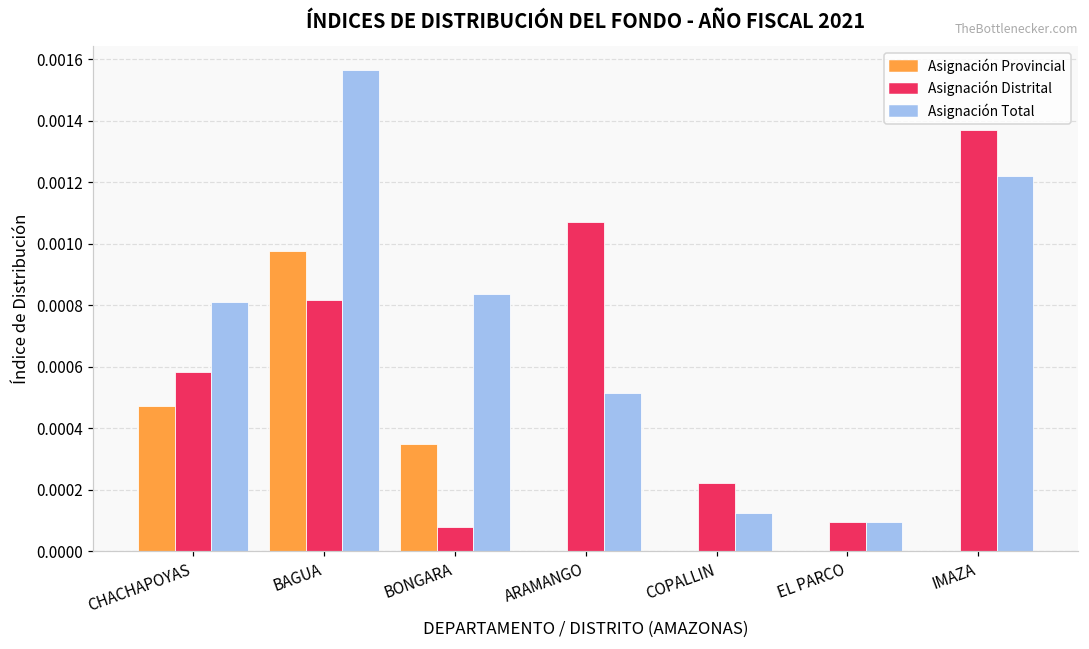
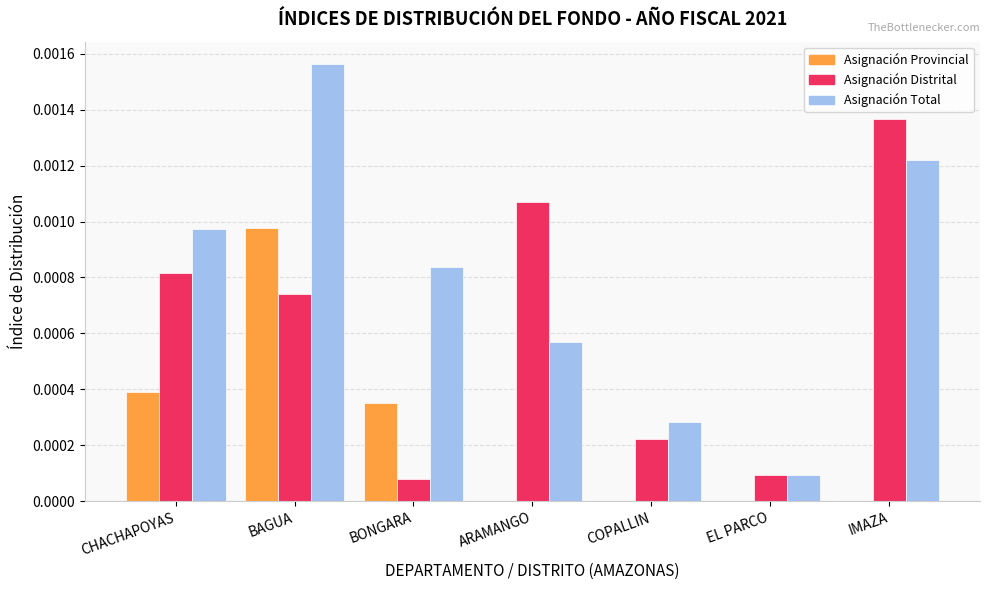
Asignación Provincial, CHACHAPOYAS: 0.00047 -> 0.00039
Asignación Distrital, CHACHAPOYAS: 0.00058 -> 0.00082
Asignación Total, CHACHAPOYAS: 0.00081 -> 0.00097
Asignación Distrital, BAGUA: 0.00082 -> 0.00074
Asignación Total, ARAMANGO: 0.00051 -> 0.00057
Asignación Total, COPALLIN: 0.00013 -> 0.00028
